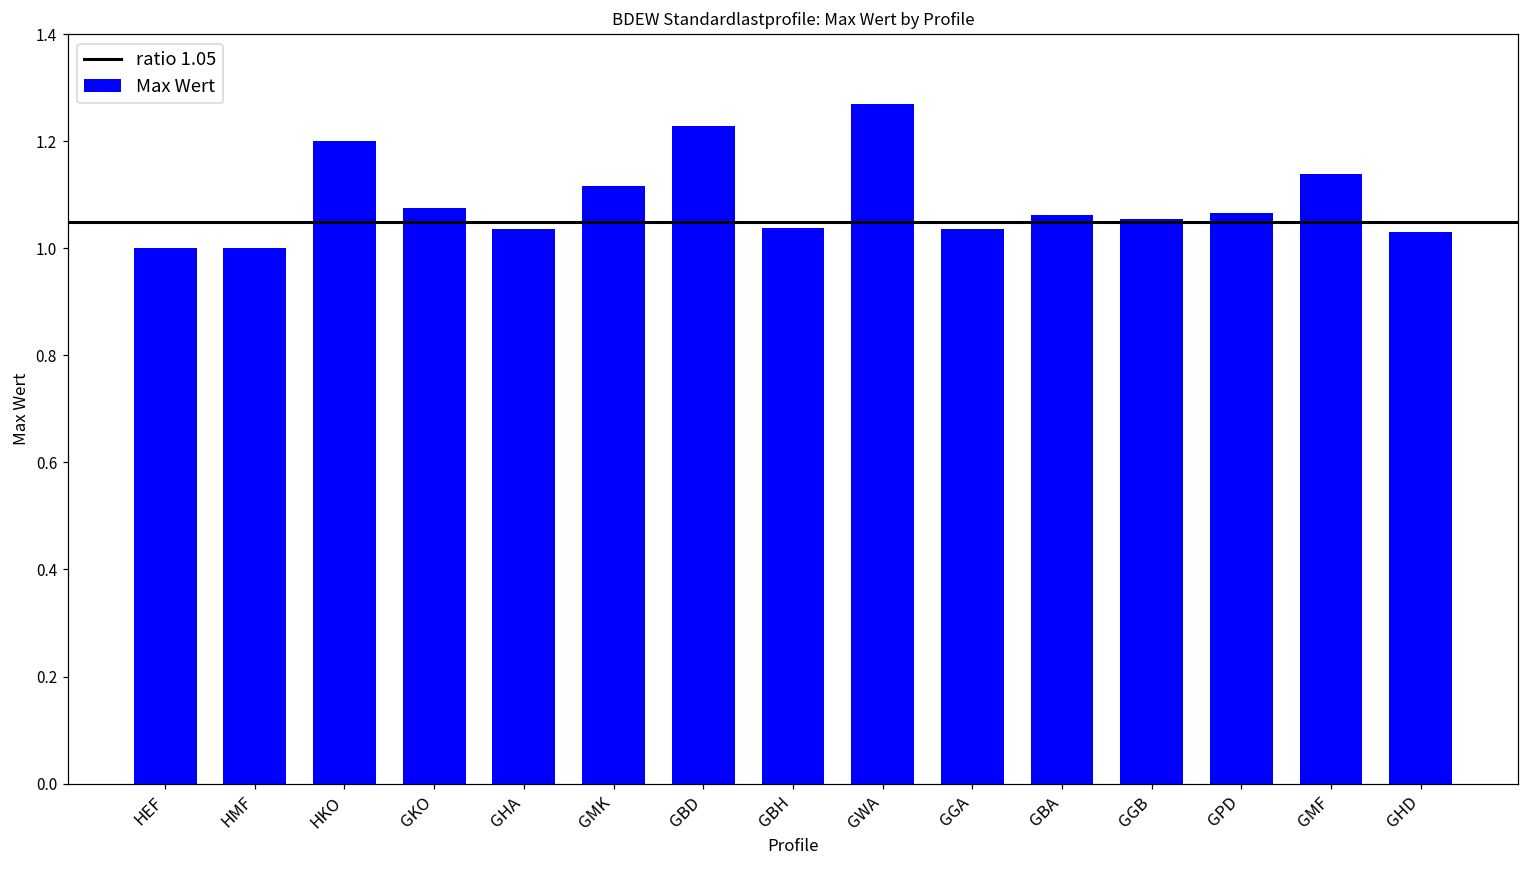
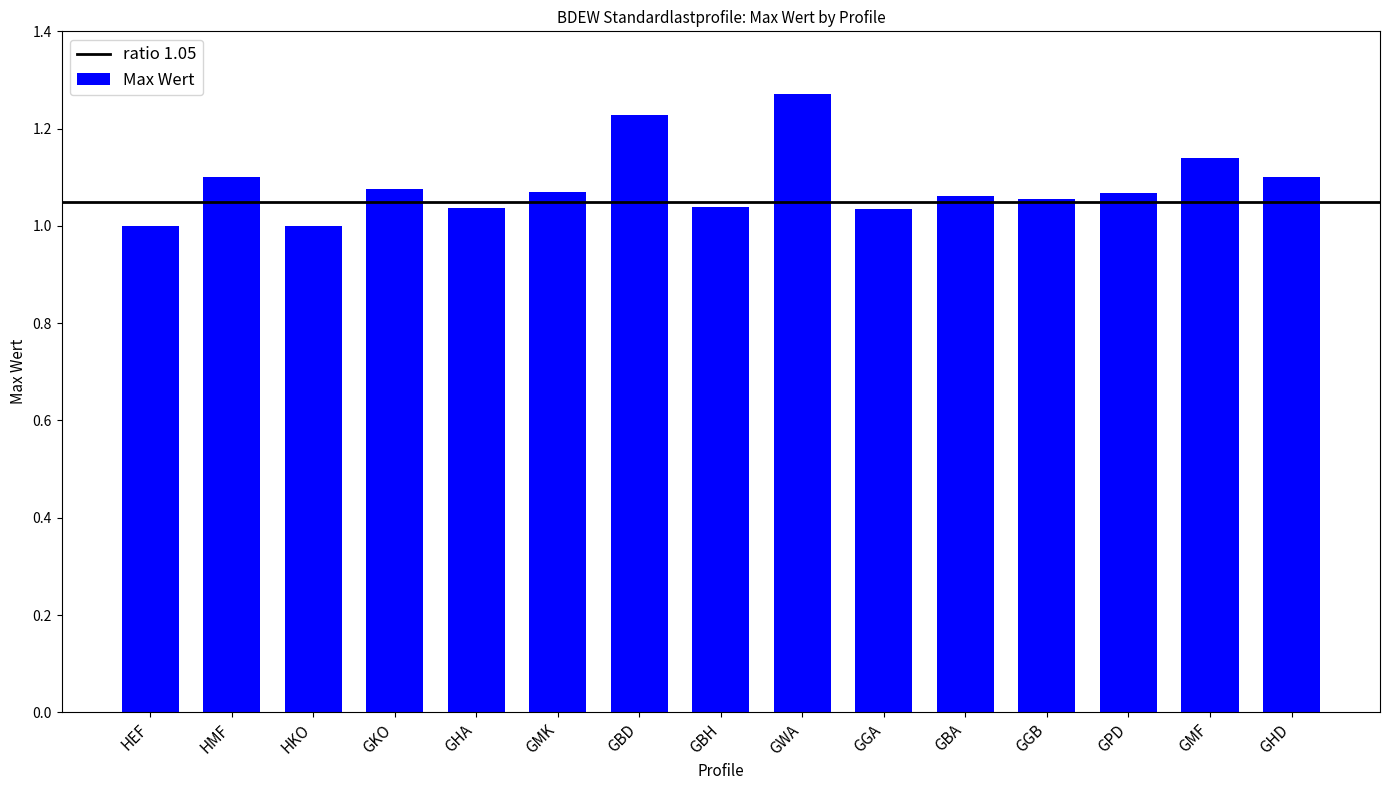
HMF: 1.0 -> 1.1
HKO: 1.2 -> 1.0
GMK: 1.12 -> 1.07
GHD: 1.03 -> 1.10
